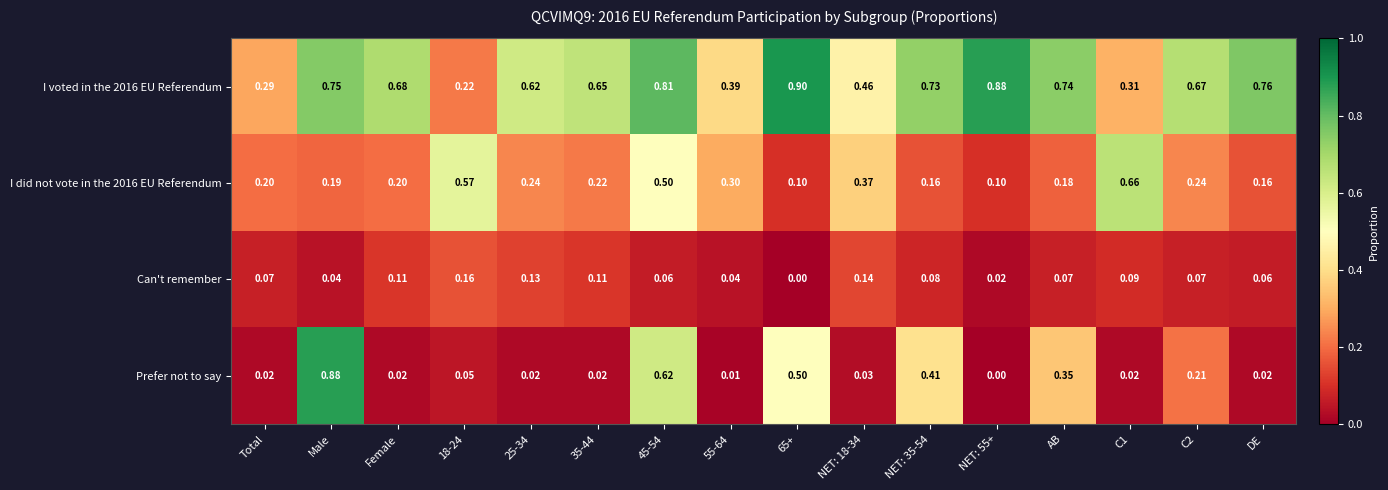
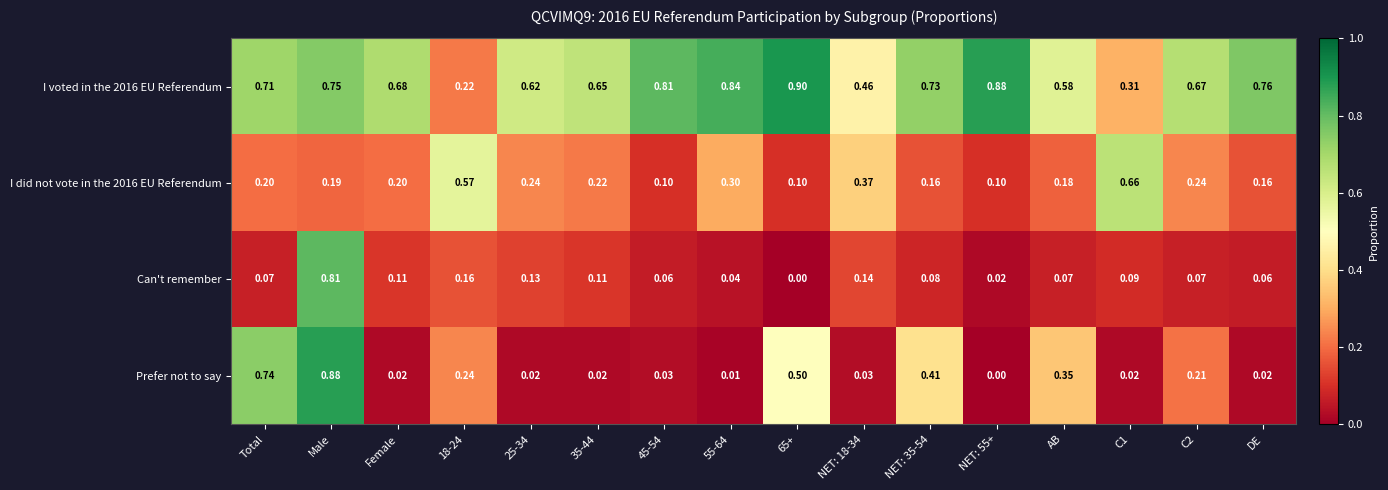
I voted in the 2016 EU Referendum, Total: 0.29 -> 0.71
I voted in the 2016 EU Referendum, 55-64: 0.39 -> 0.84
I voted in the 2016 EU Referendum, AB: 0.74 -> 0.58
I did not vote in the 2016 EU Referendum, 45-54: 0.50 -> 0.10
Can't remember, Male: 0.04 -> 0.81
Prefer not to say, Total: 0.02 -> 0.74
Prefer not to say, 18-24: 0.05 -> 0.24
Prefer not to say, 45-54: 0.62 -> 0.03
